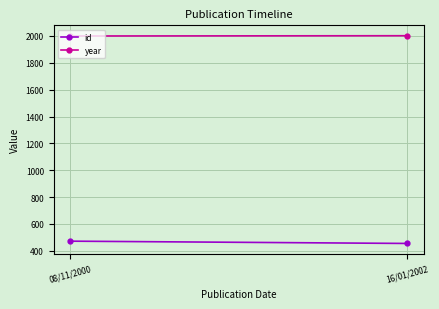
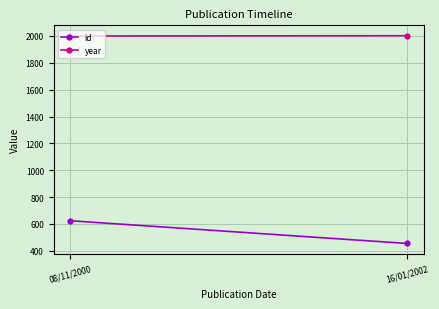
id, 08/11/2000: 470 -> 620
